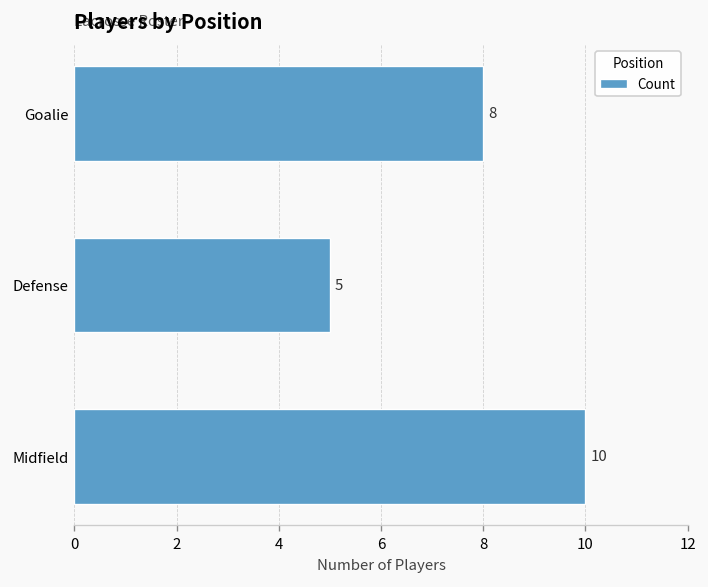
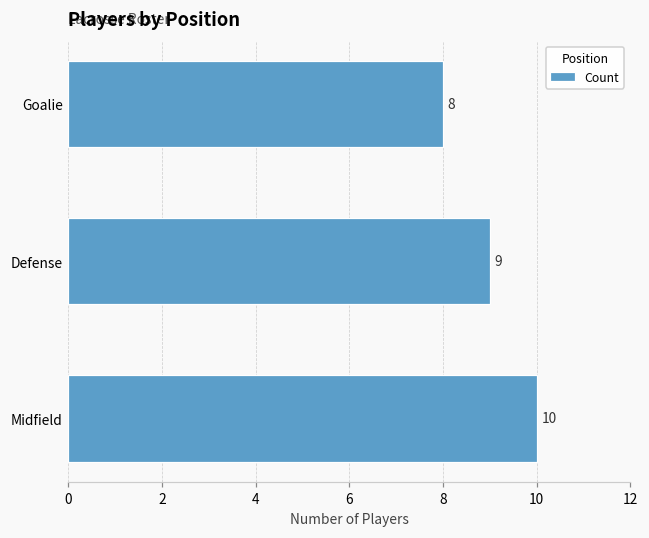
Defense: 5 -> 9
